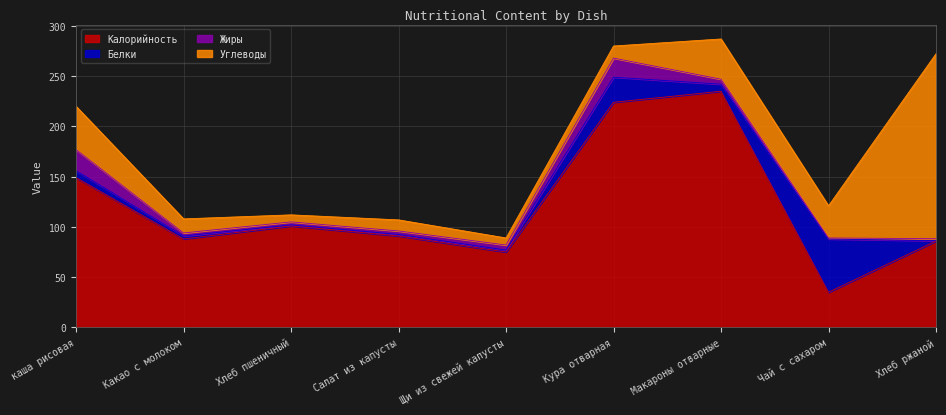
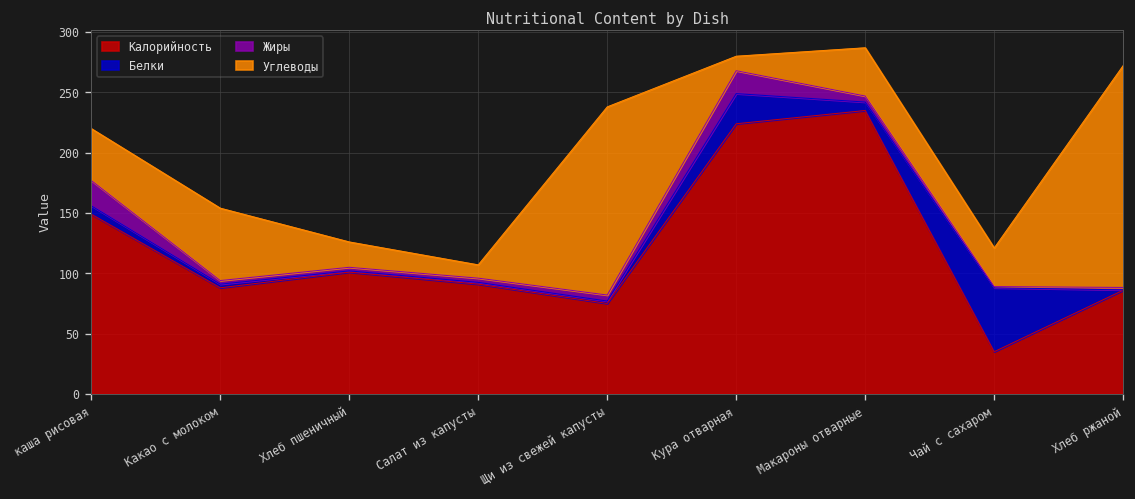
Углеводы, Какао с молоком: 14 -> 60
Углеводы, Хлеб пшеничный: 7 -> 21
Углеводы, Щи из свежей капусты: 7 -> 156
